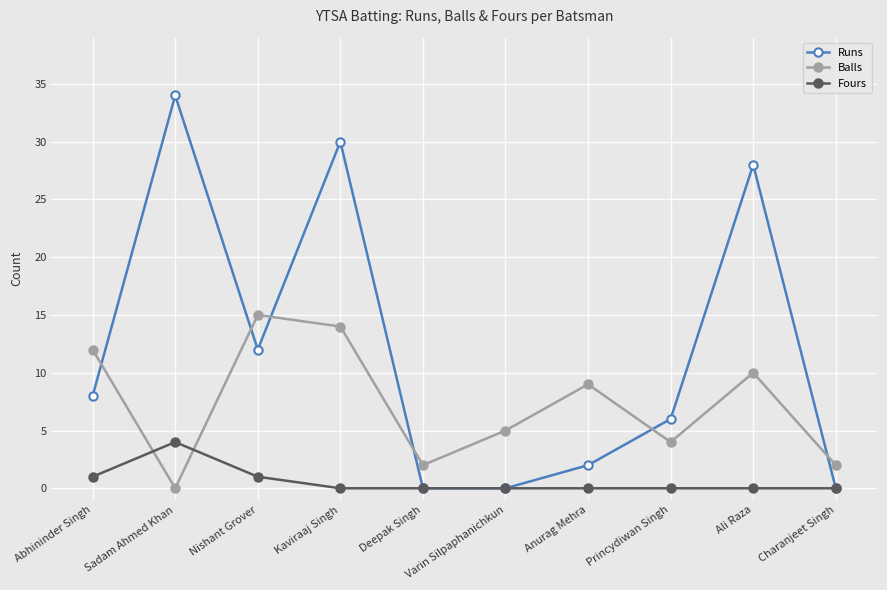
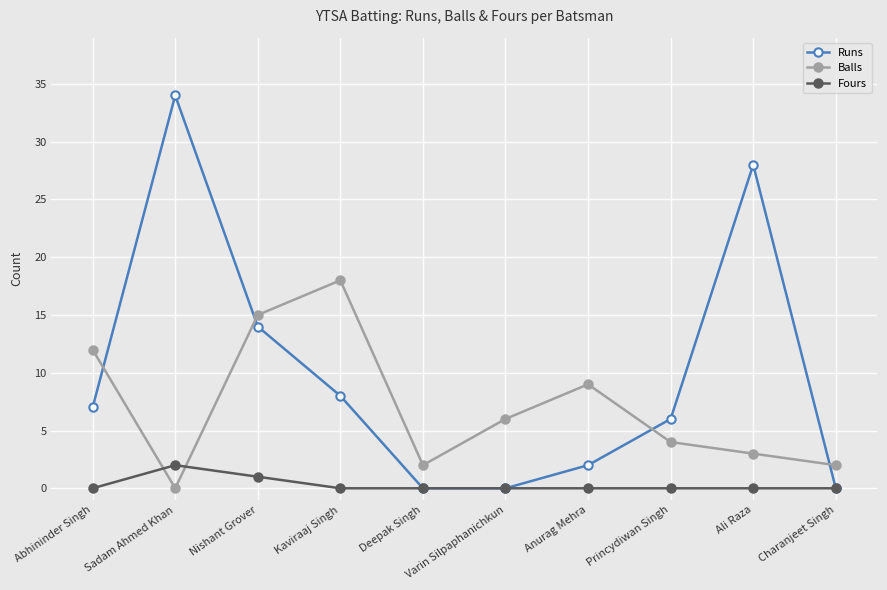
Runs, Abhininder Singh: 8 -> 7
Fours, Abhininder Singh: 1 -> 0
Fours, Sadam Ahmed Khan: 4 -> 2
Runs, Nishant Grover: 12 -> 14
Runs, Kaviraaj Singh: 30 -> 8
Balls, Kaviraaj Singh: 14 -> 18
Balls, Varin Silpaphanichkun: 5 -> 6
Balls, Ali Raza: 10 -> 3
